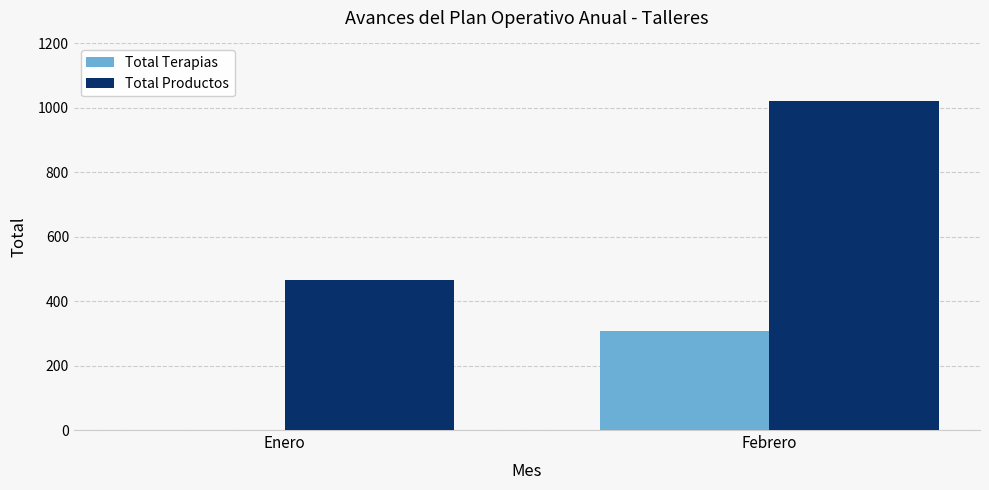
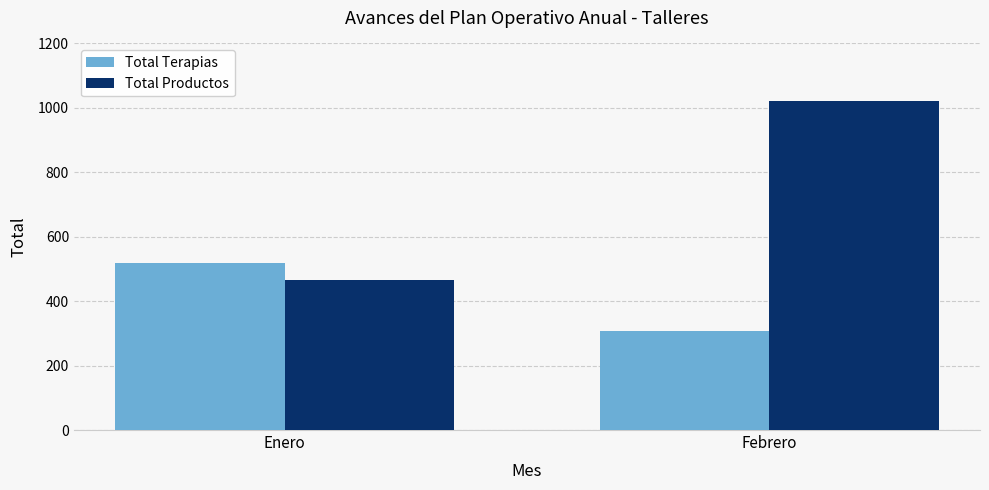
Total Terapias, Enero: 0 -> 520
